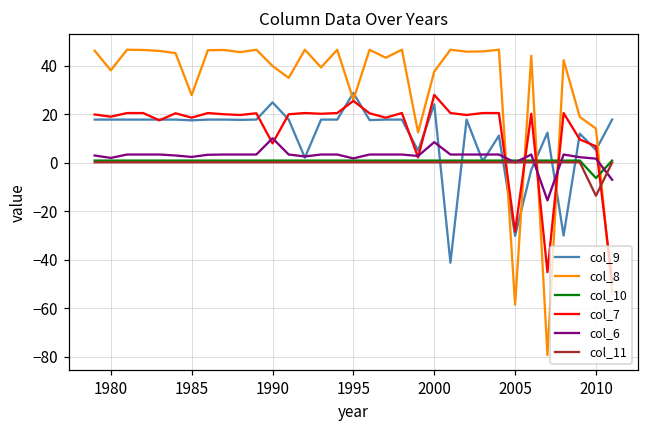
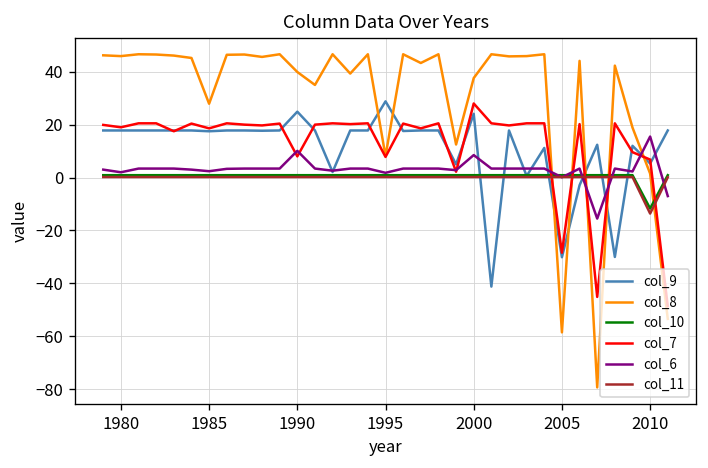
col_8, 1980: 38 -> 46
col_8, 1995: 26 -> 8
col_7, 1995: 26 -> 8
col_8, 2010: 14 -> 2
col_10, 2010: -6 -> -12
col_6, 2010: 2 -> 16
